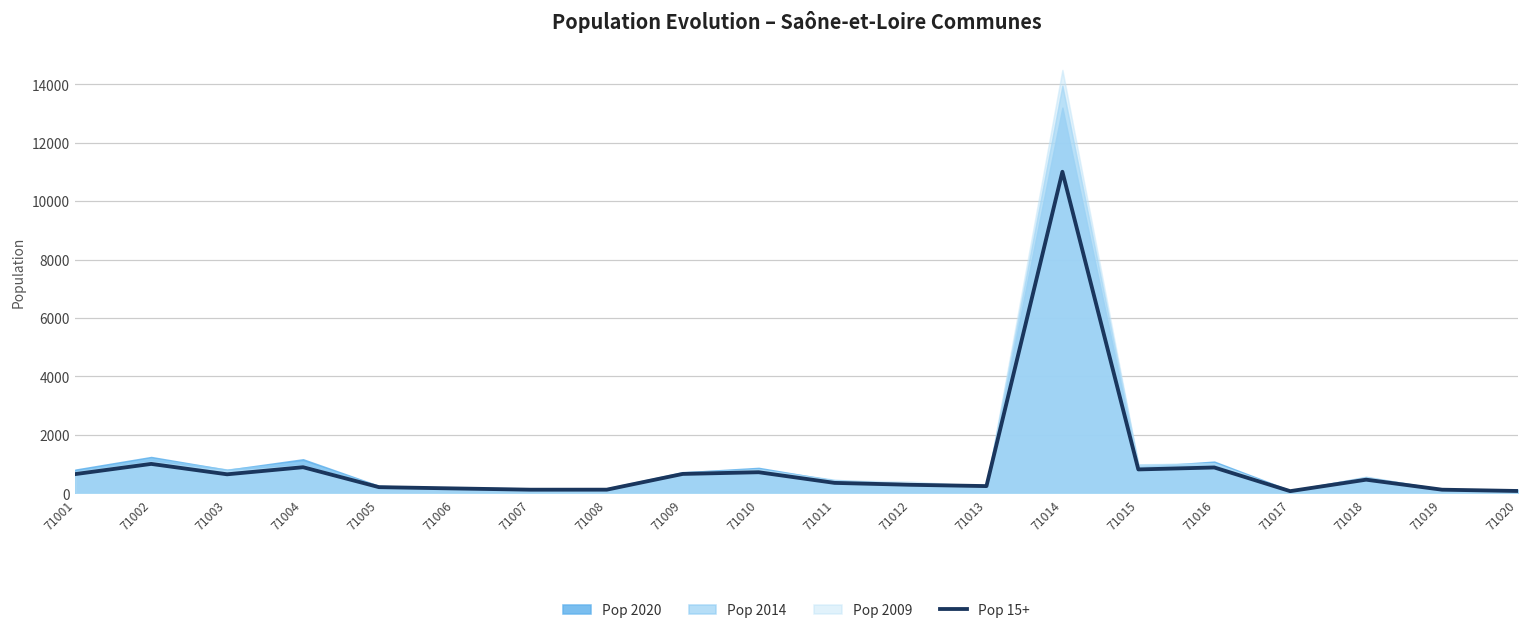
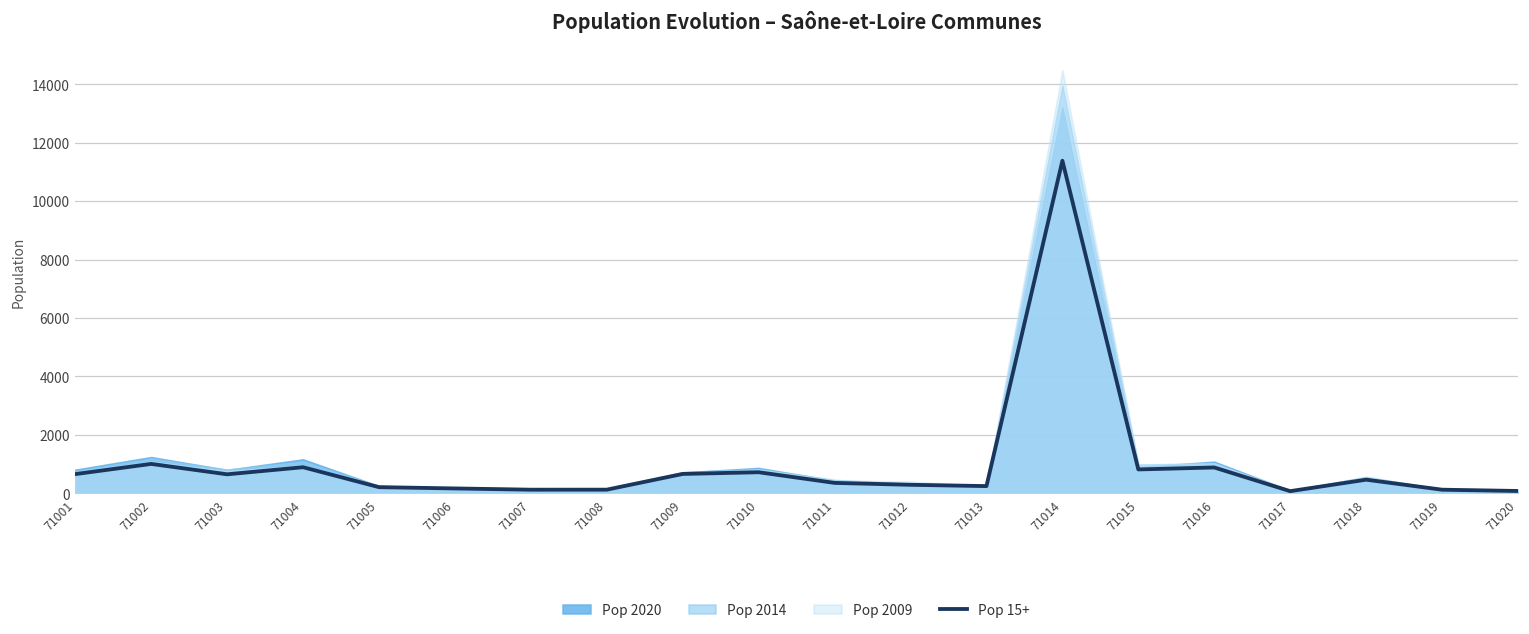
Pop 15+, 71014: 11000 -> 11400
